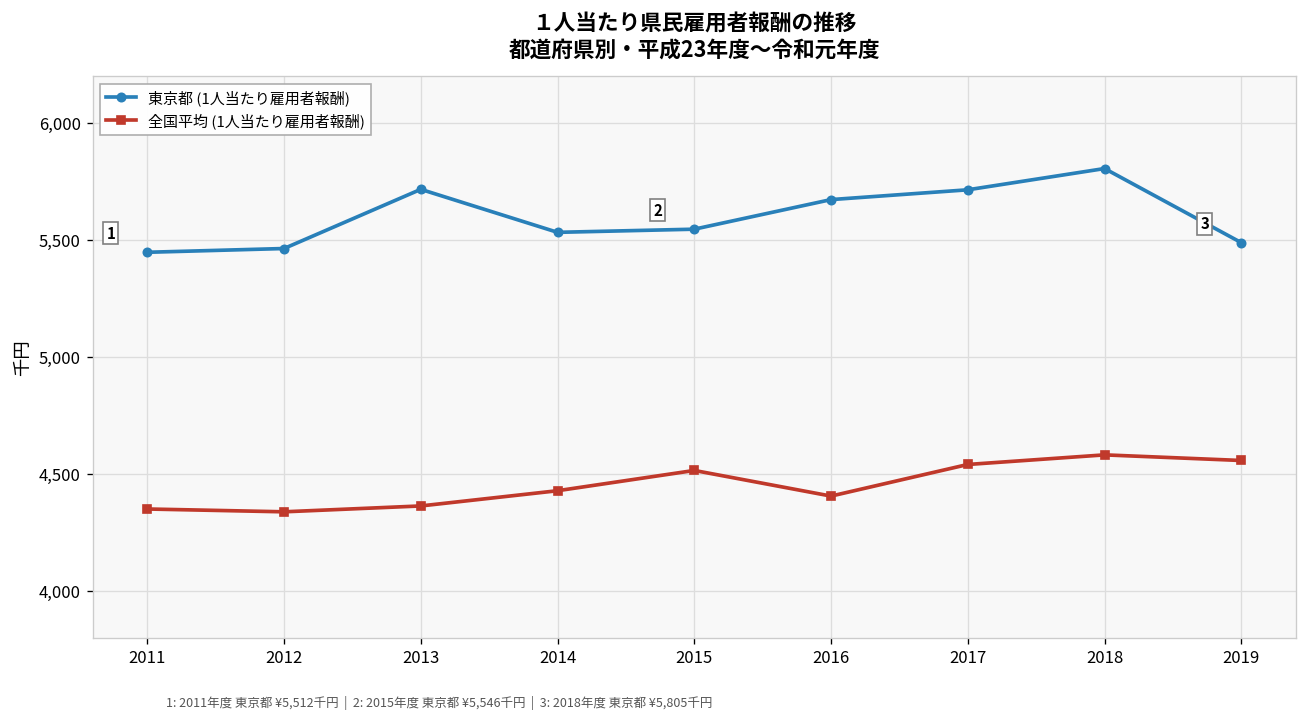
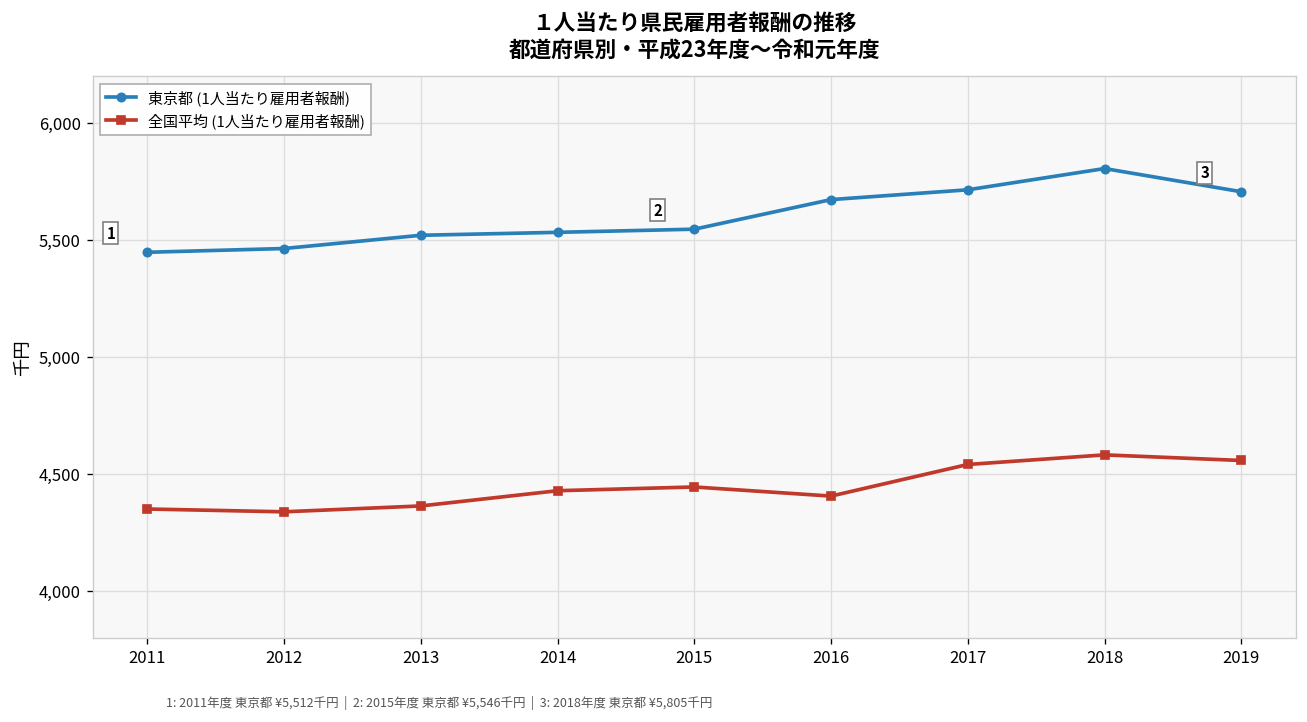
東京都 (1人当たり雇用者報酬), 2013: 5,720 -> 5,520
全国平均 (1人当たり雇用者報酬), 2015: 4,520 -> 4,450
東京都 (1人当たり雇用者報酬), 2019: 5,490 -> 5,710
